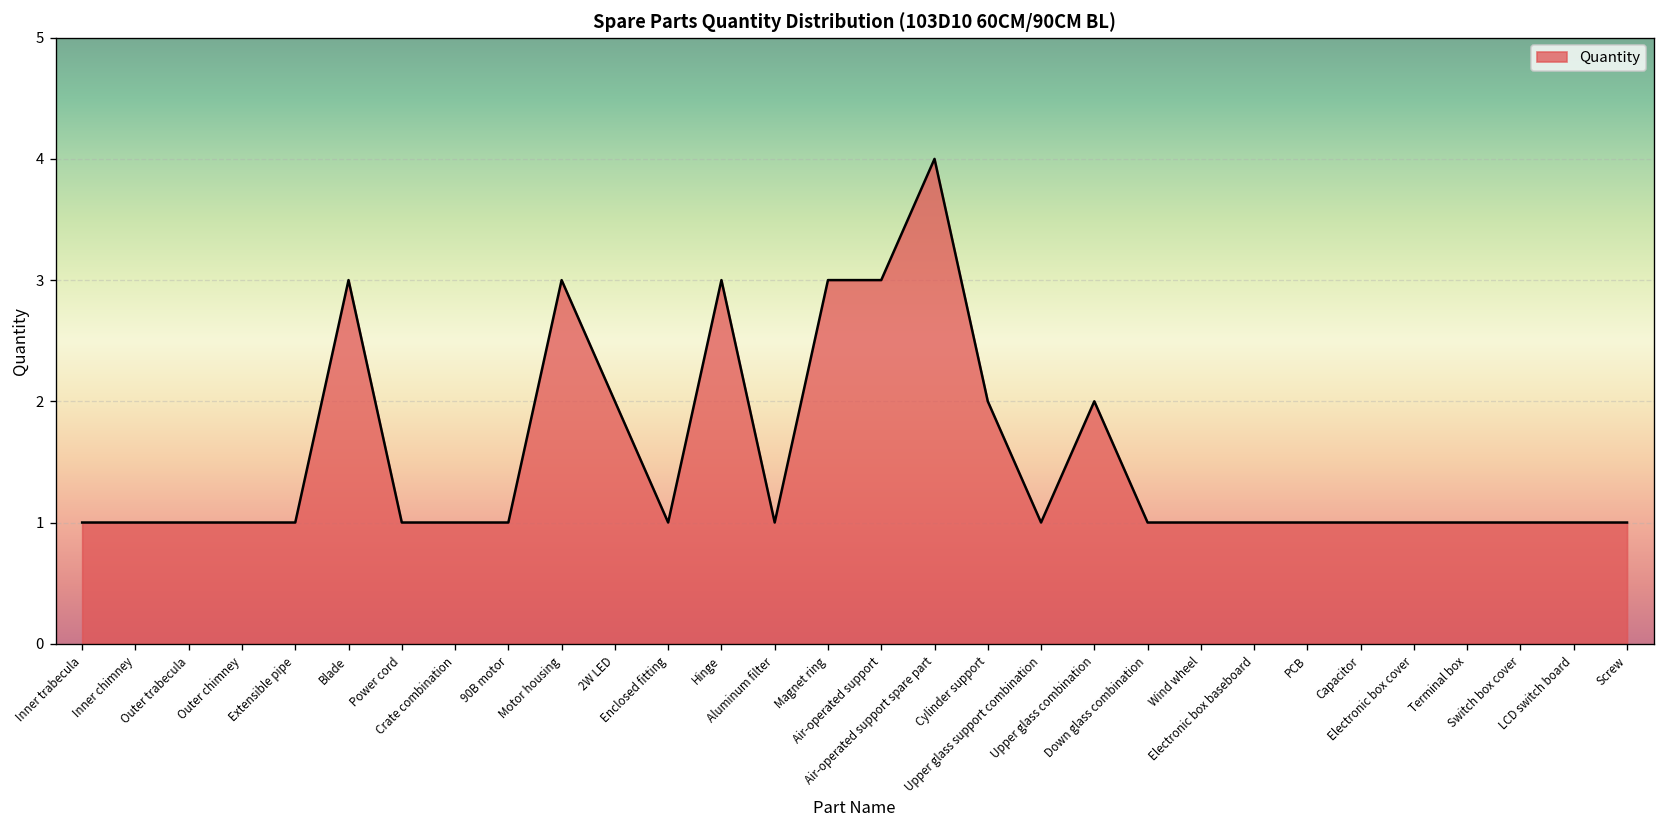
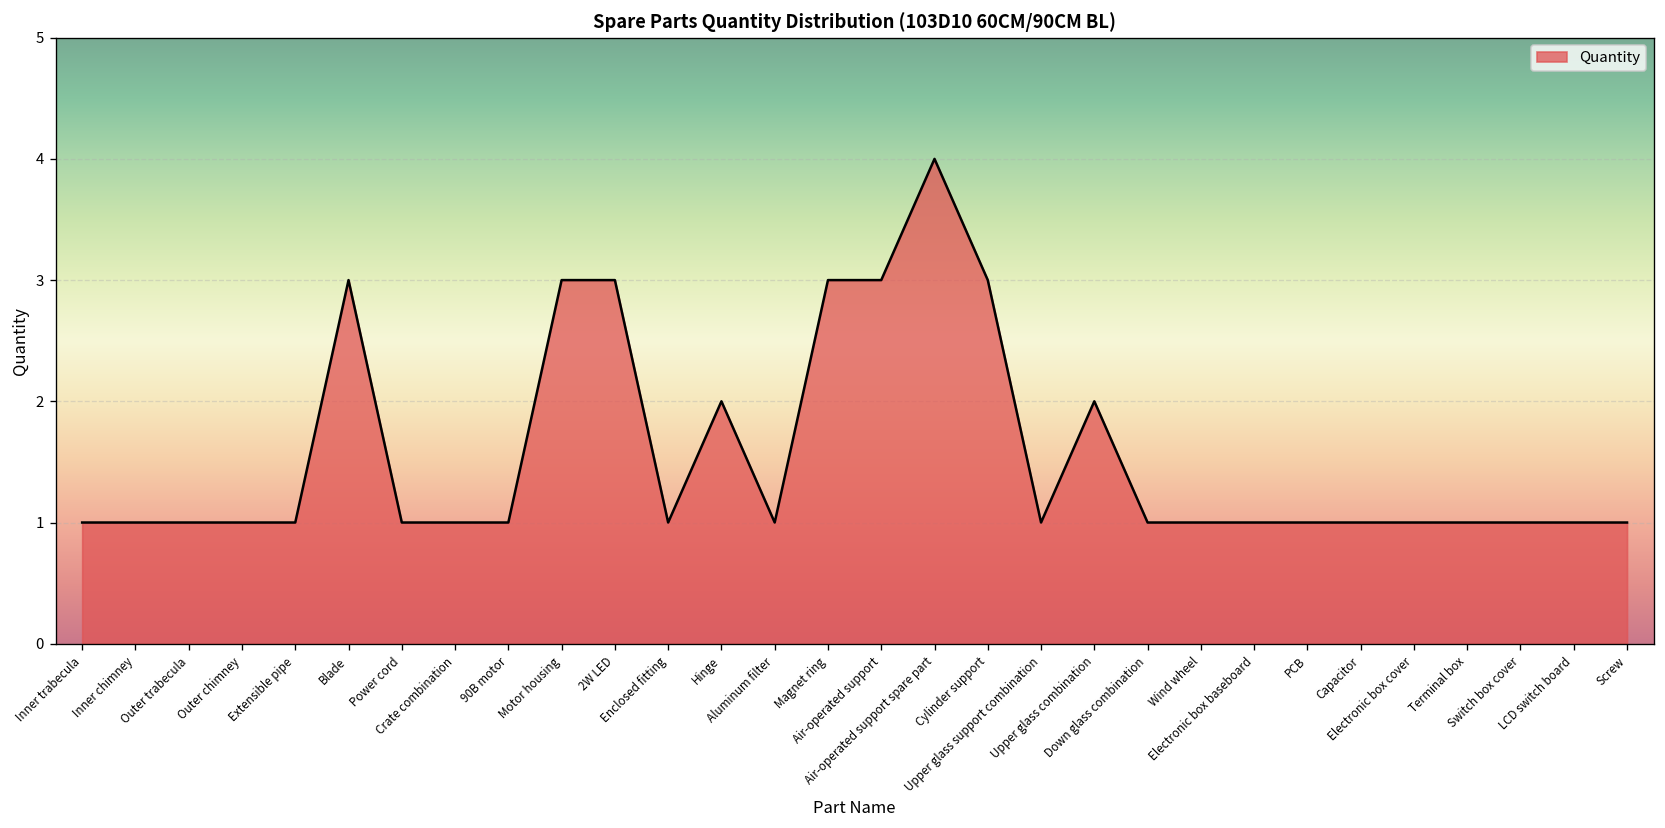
2W LED: 2 -> 3
Hinge: 3 -> 2
Cylinder support: 2 -> 3
